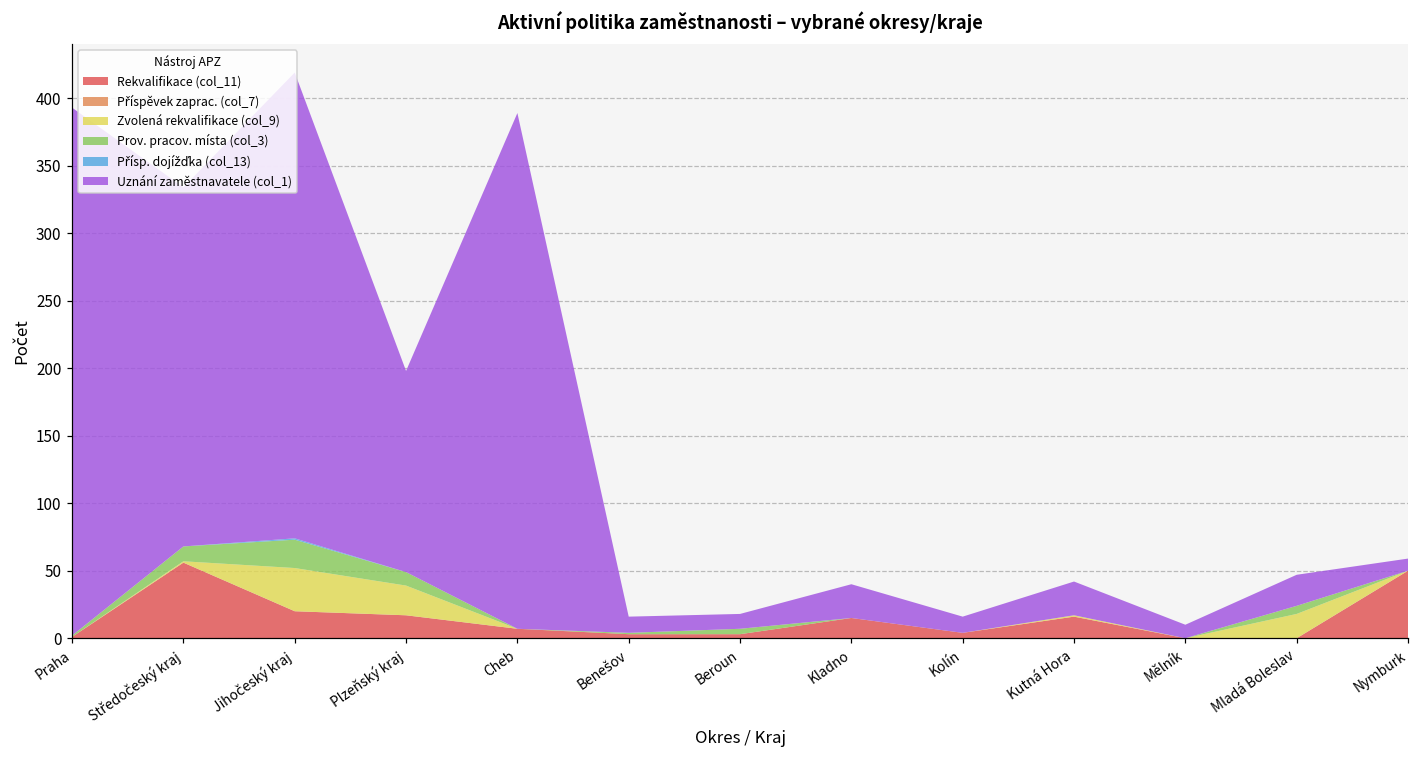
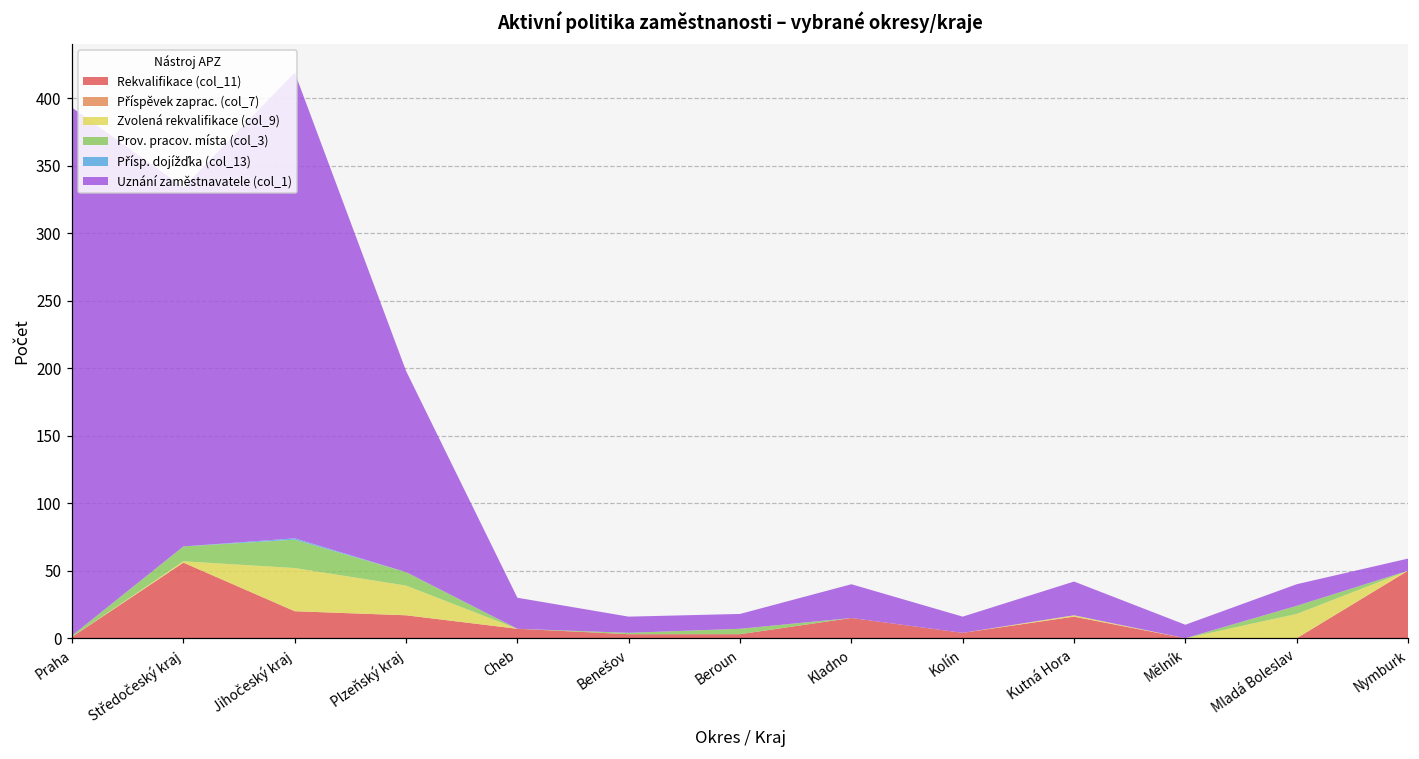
Uznání zaměstnavatele (col_1), Cheb: 382 -> 23
Uznání zaměstnavatele (col_1), Mladá Boleslav: 23 -> 16
